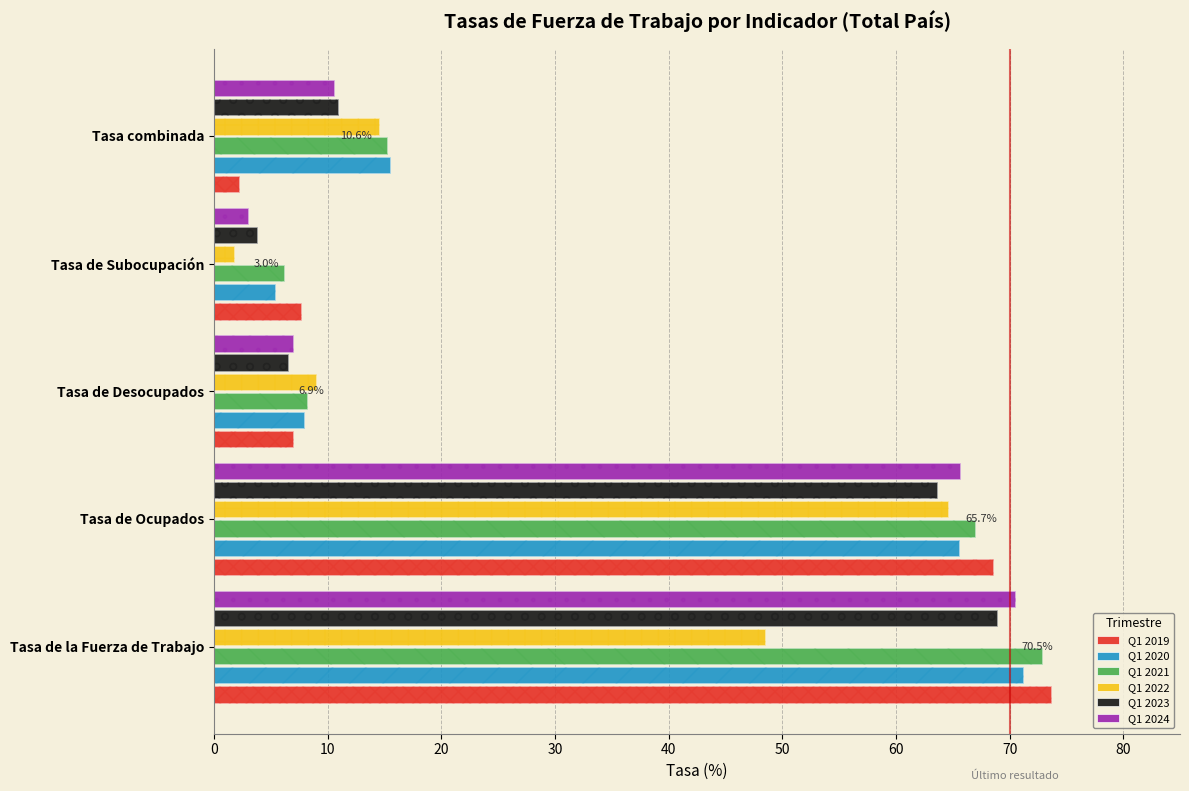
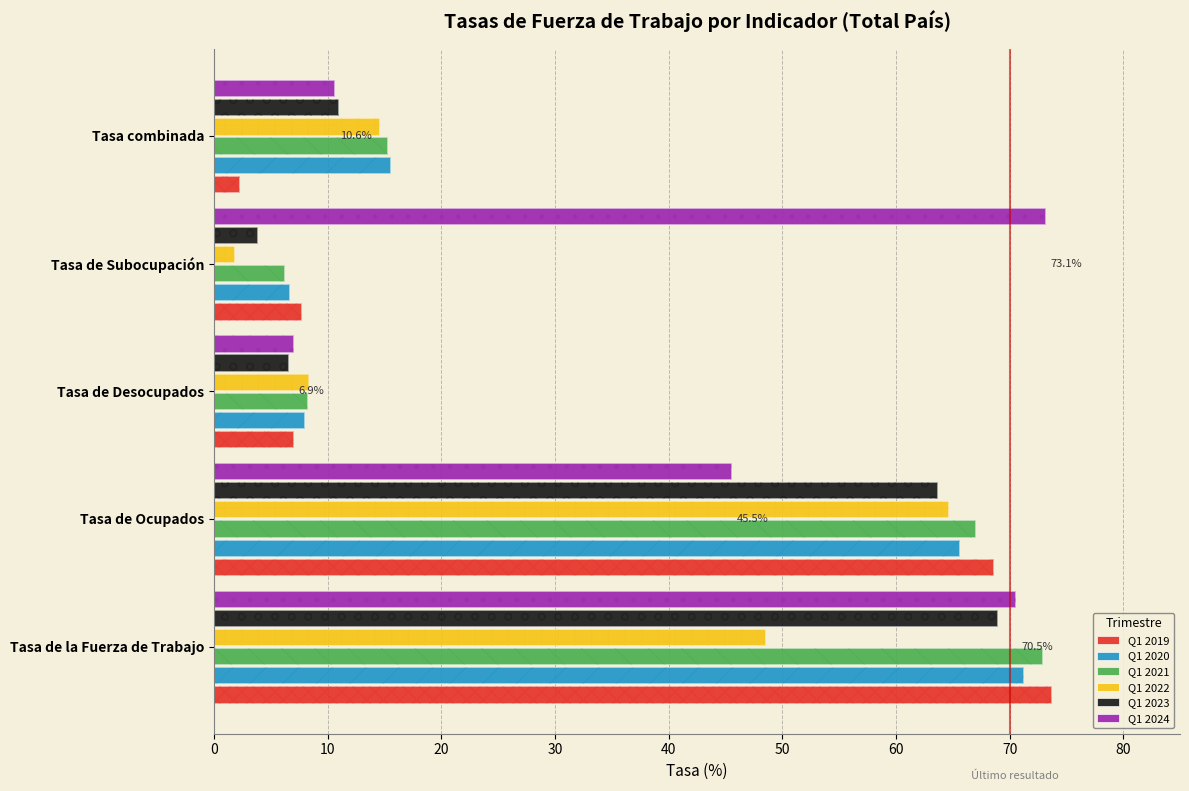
Q1 2024, Tasa de Subocupación: 3.0% -> 73.1%
Q1 2020, Tasa de Subocupación: 5.3 -> 6.6
Q1 2022, Tasa de Desocupados: 9.0 -> 8.3
Q1 2024, Tasa de Ocupados: 65.7% -> 45.5%
